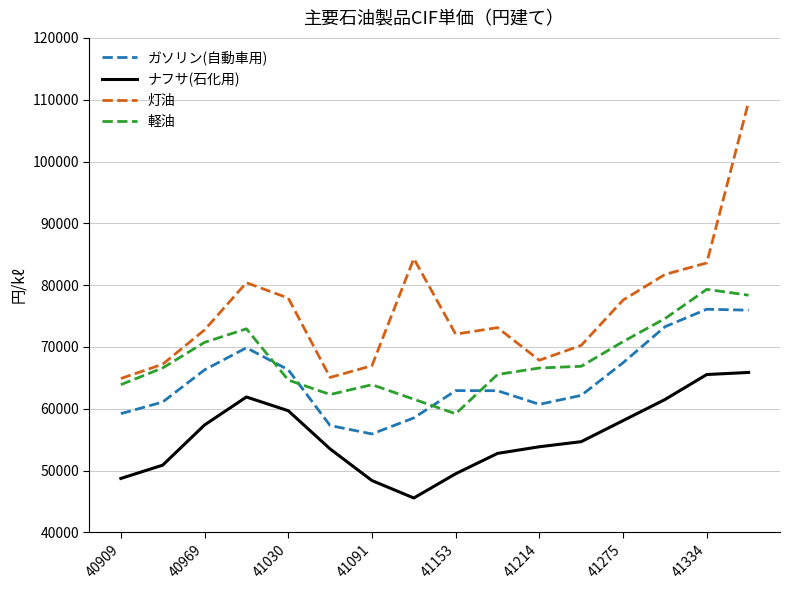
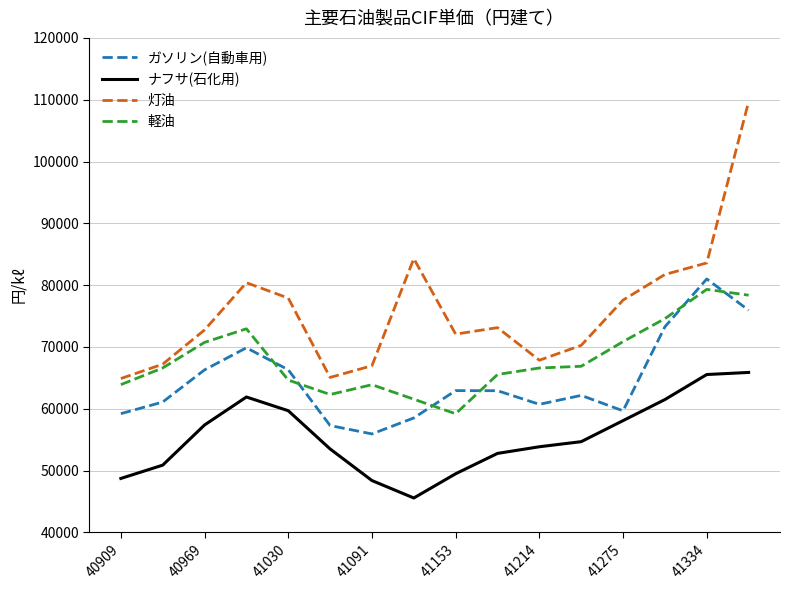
ガソリン(自動車用), 41275: 67000 -> 60000
ガソリン(自動車用), 41334: 76000 -> 81000
